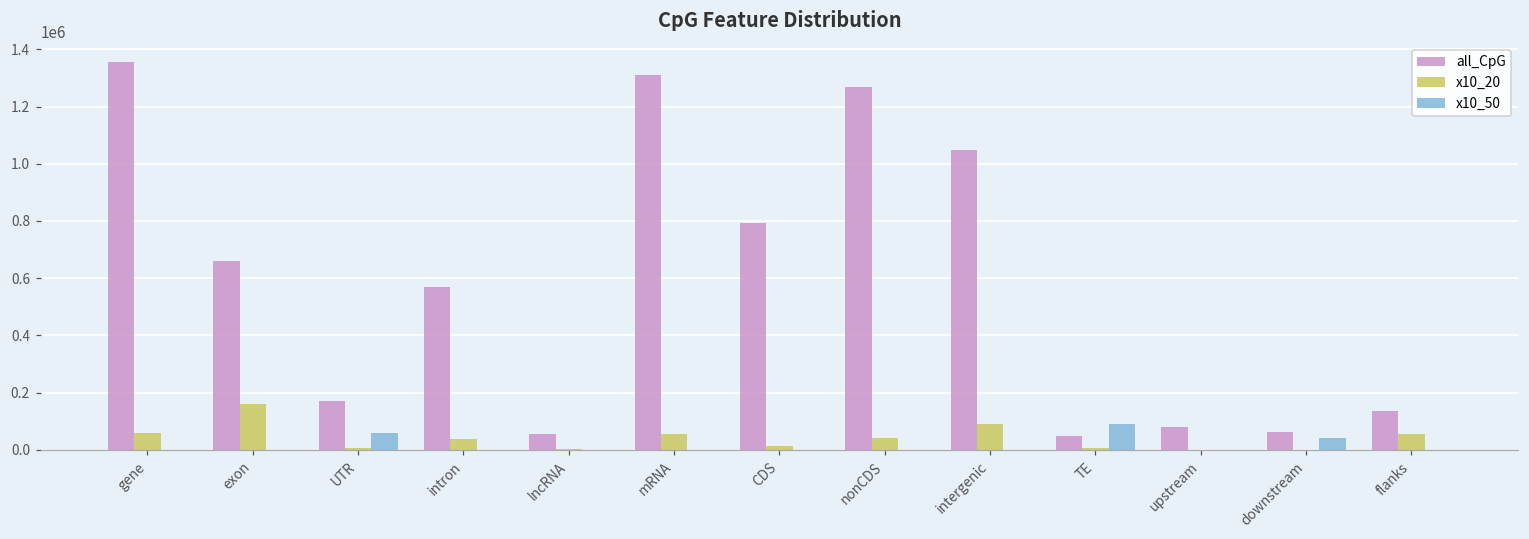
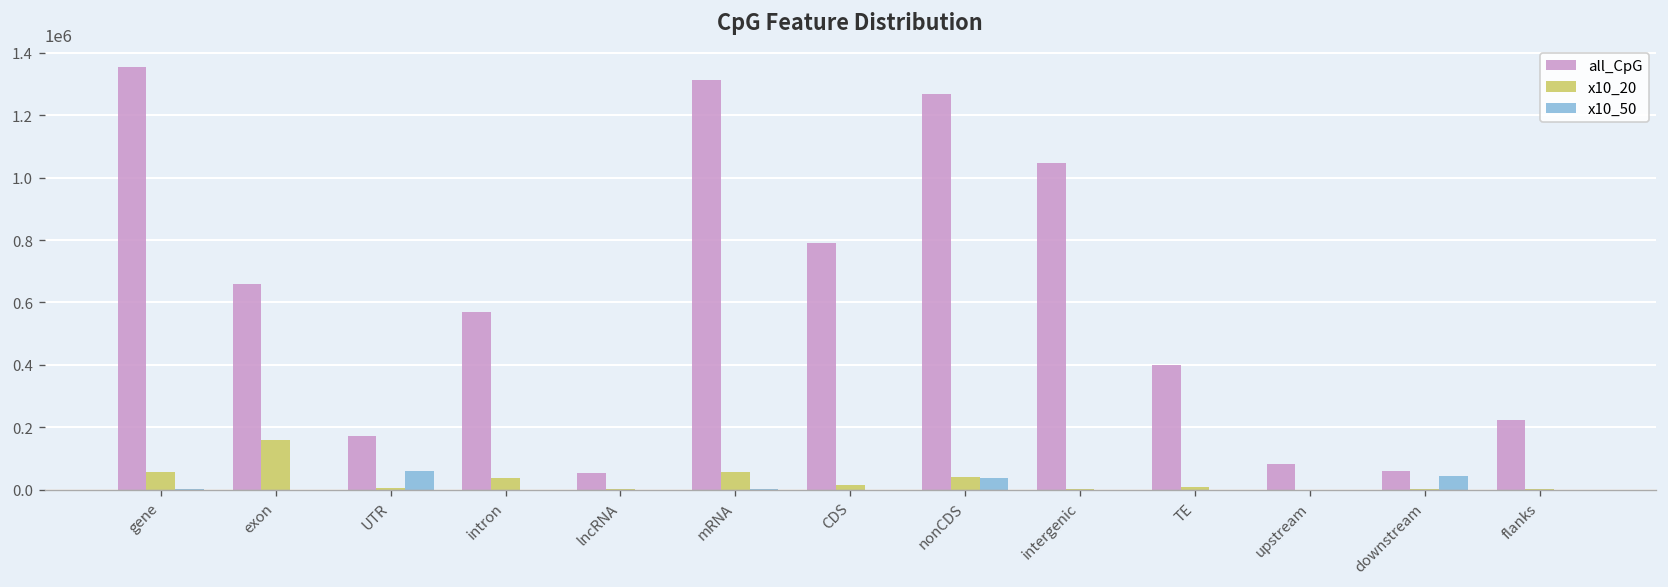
x10_50, nonCDS: 0 -> 40000
x10_20, intergenic: 90000 -> 0
all_CpG, TE: 50000 -> 400000
x10_50, TE: 90000 -> 0
all_CpG, flanks: 140000 -> 220000
x10_20, flanks: 50000 -> 0
